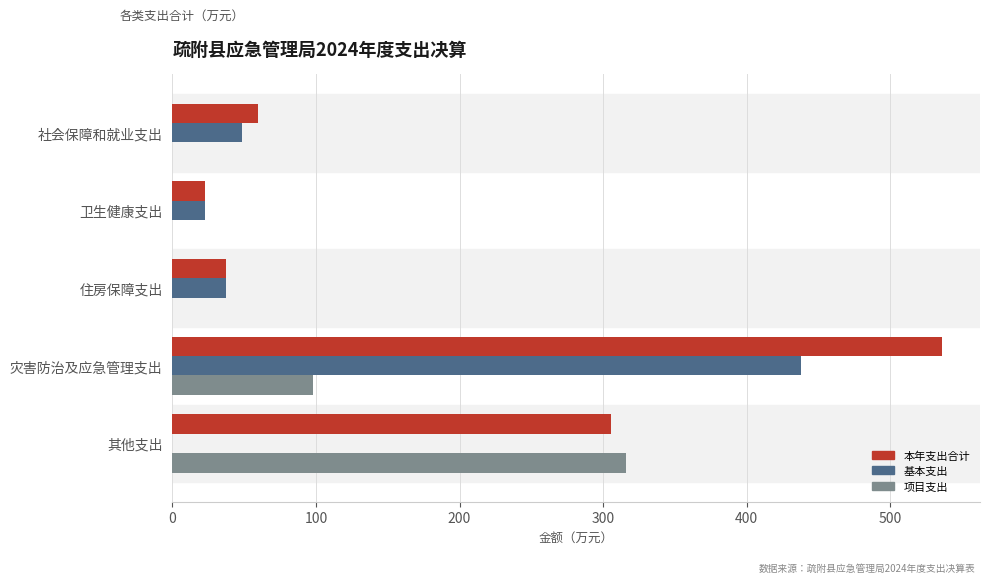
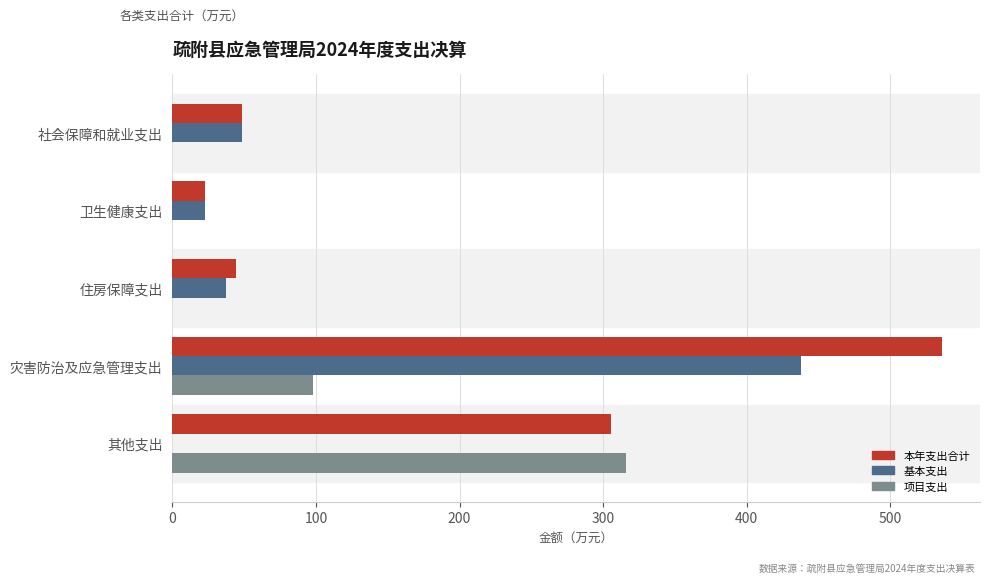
本年支出合计, 社会保障和就业支出: 60 -> 49
本年支出合计, 住房保障支出: 37 -> 44
